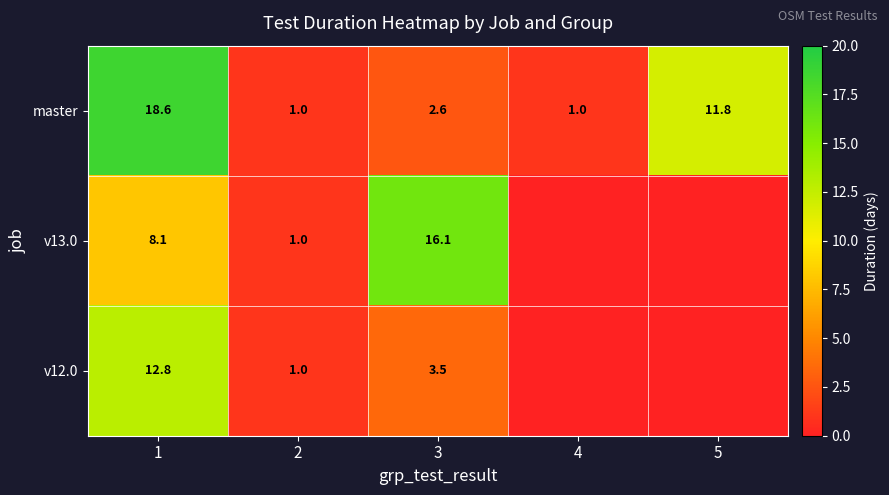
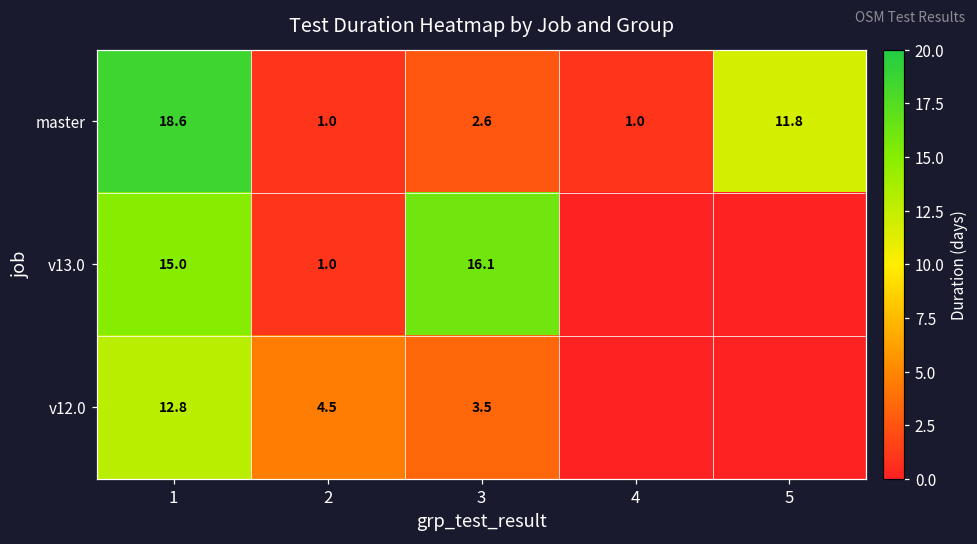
v13.0, 1: 8.1 -> 15.0
v12.0, 2: 1.0 -> 4.5
